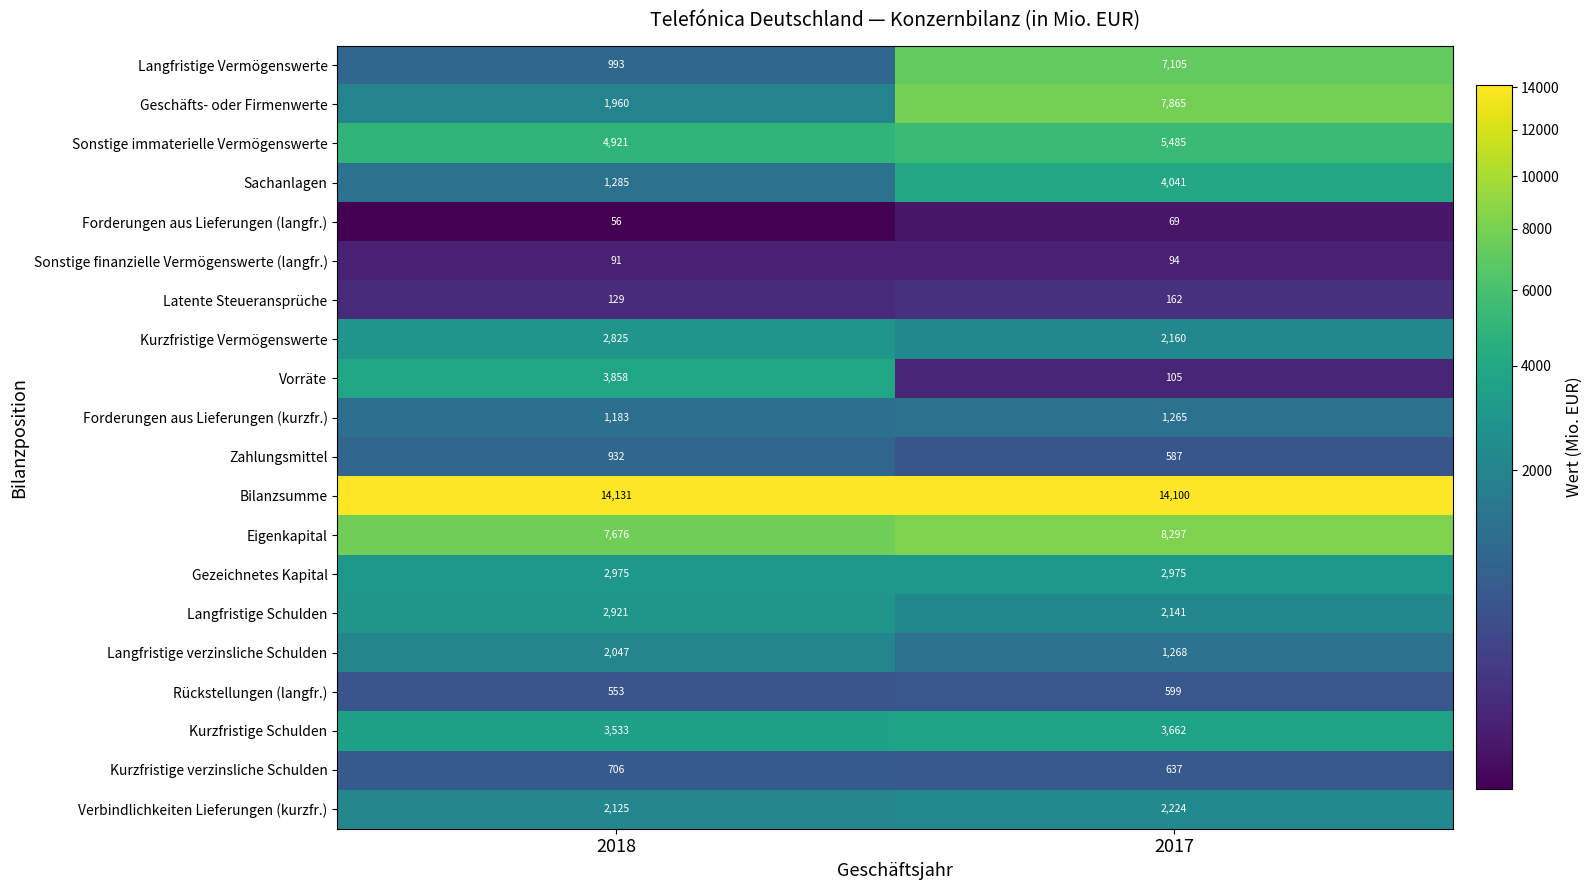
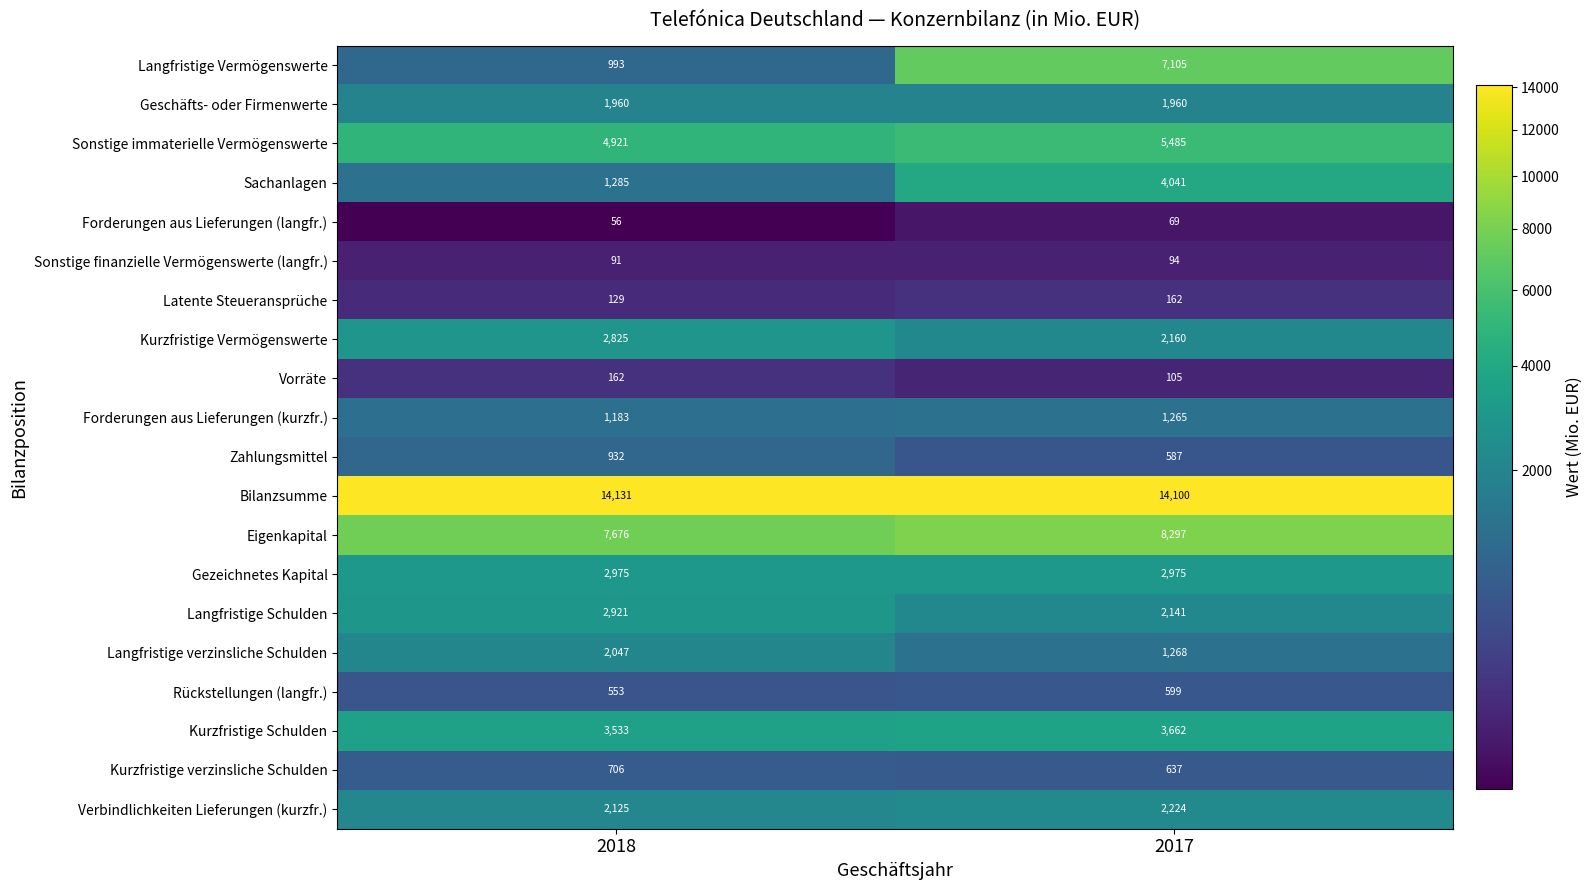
Geschäfts- oder Firmenwerte, 2017: 7,865 -> 1,960
Vorräte, 2018: 3,858 -> 162
